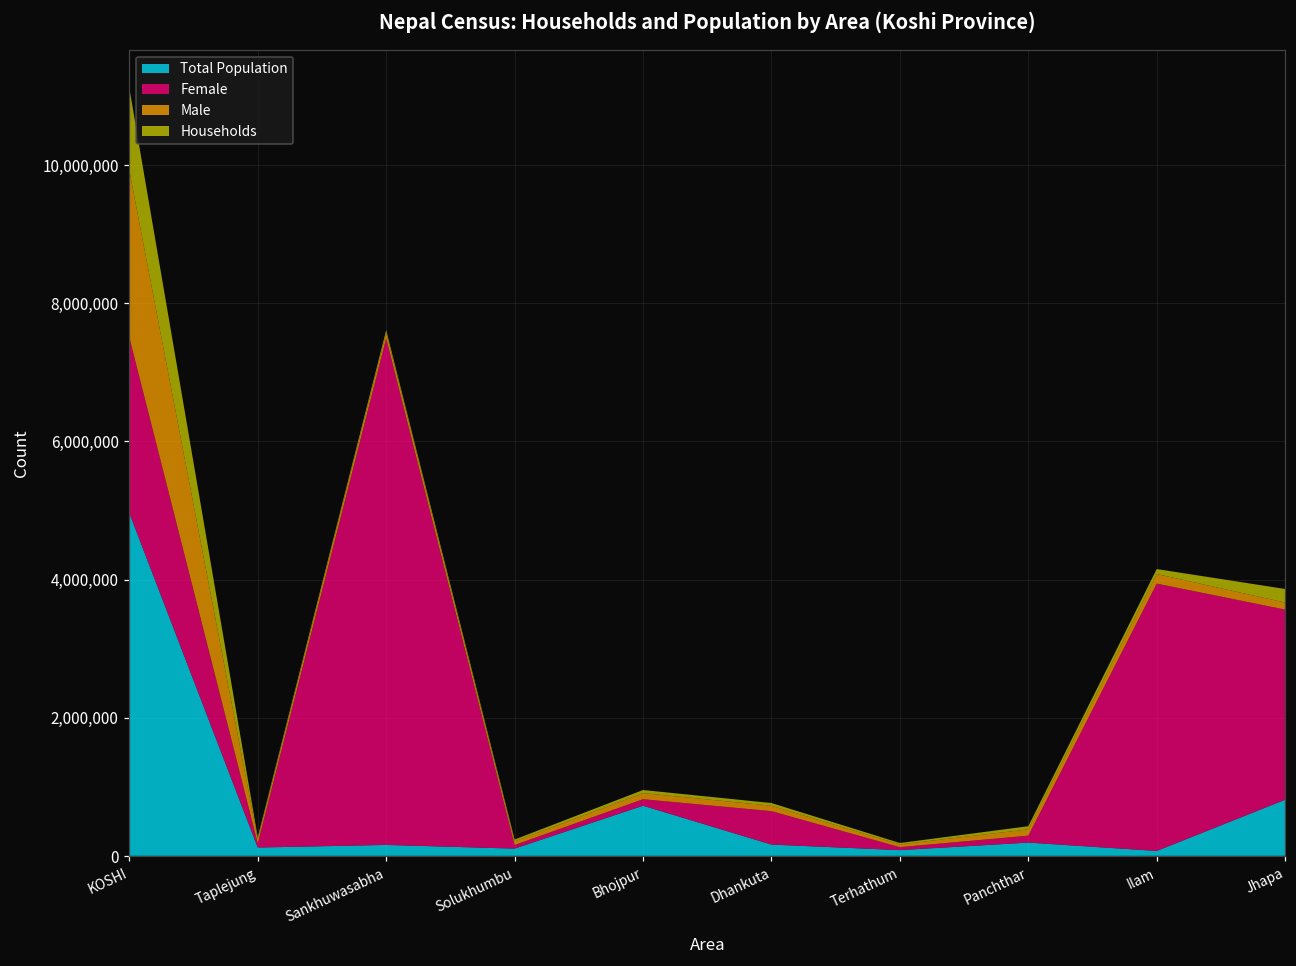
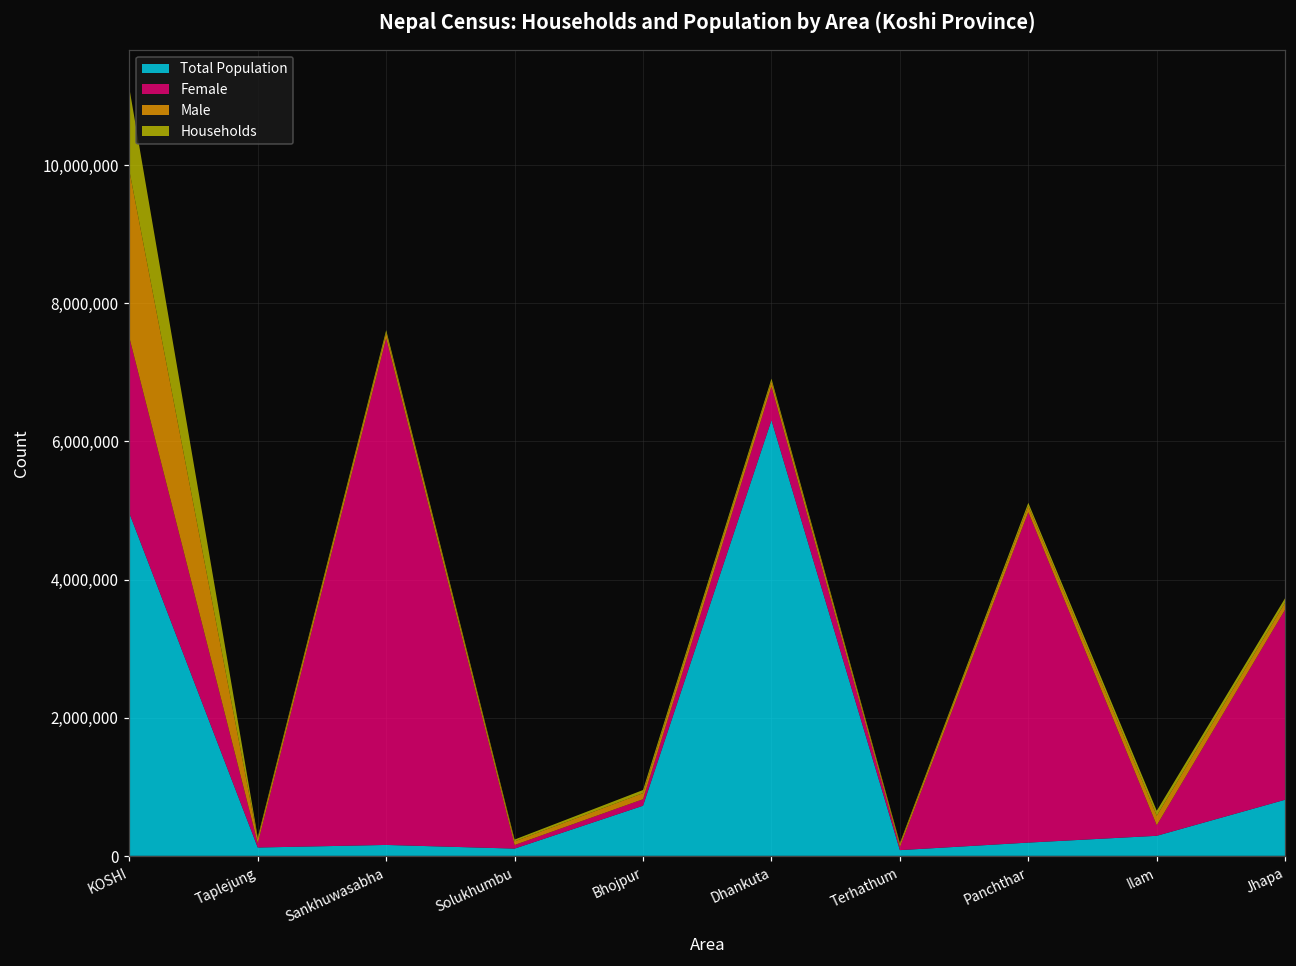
Total Population, Dhankuta: 200,000 -> 6,300,000
Female, Panchthar: 100,000 -> 4,800,000
Total Population, Ilam: 100,000 -> 300,000
Female, Ilam: 3,900,000 -> 200,000
Households, Jhapa: 200,000 -> 100,000
